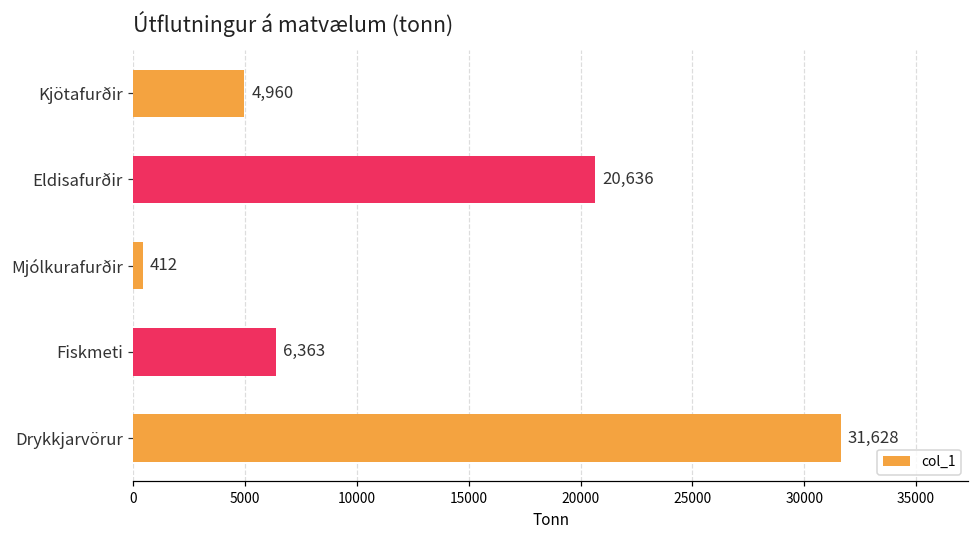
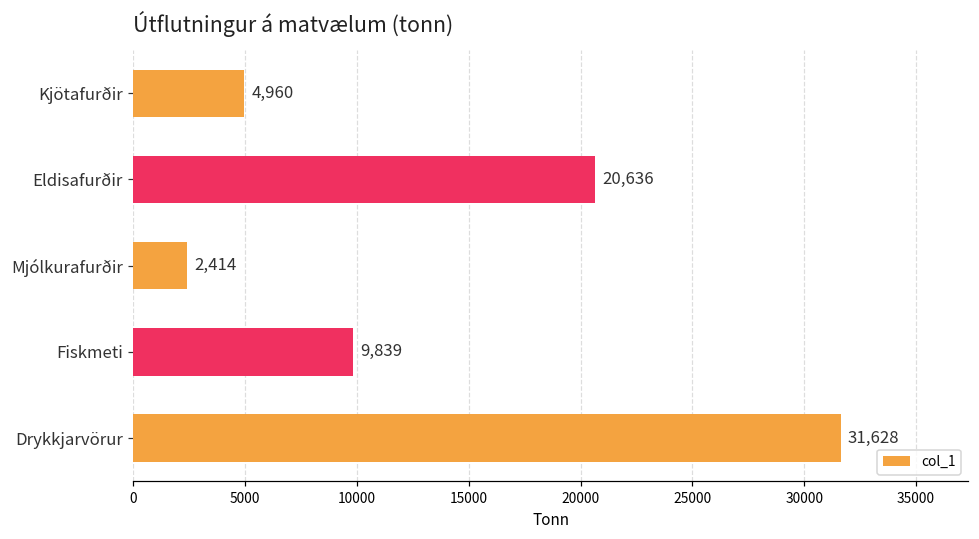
Mjólkurafurðir: 412 -> 2,414
Fiskmeti: 6,363 -> 9,839
